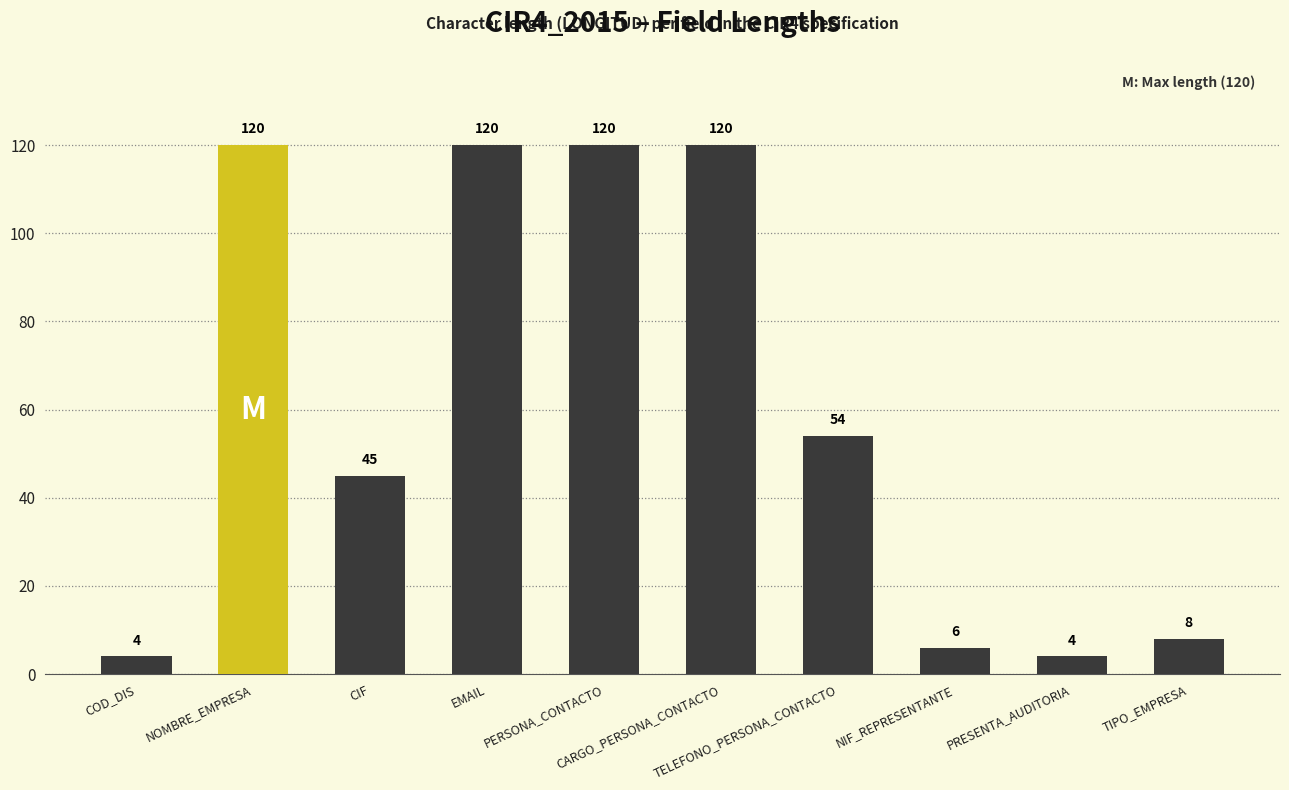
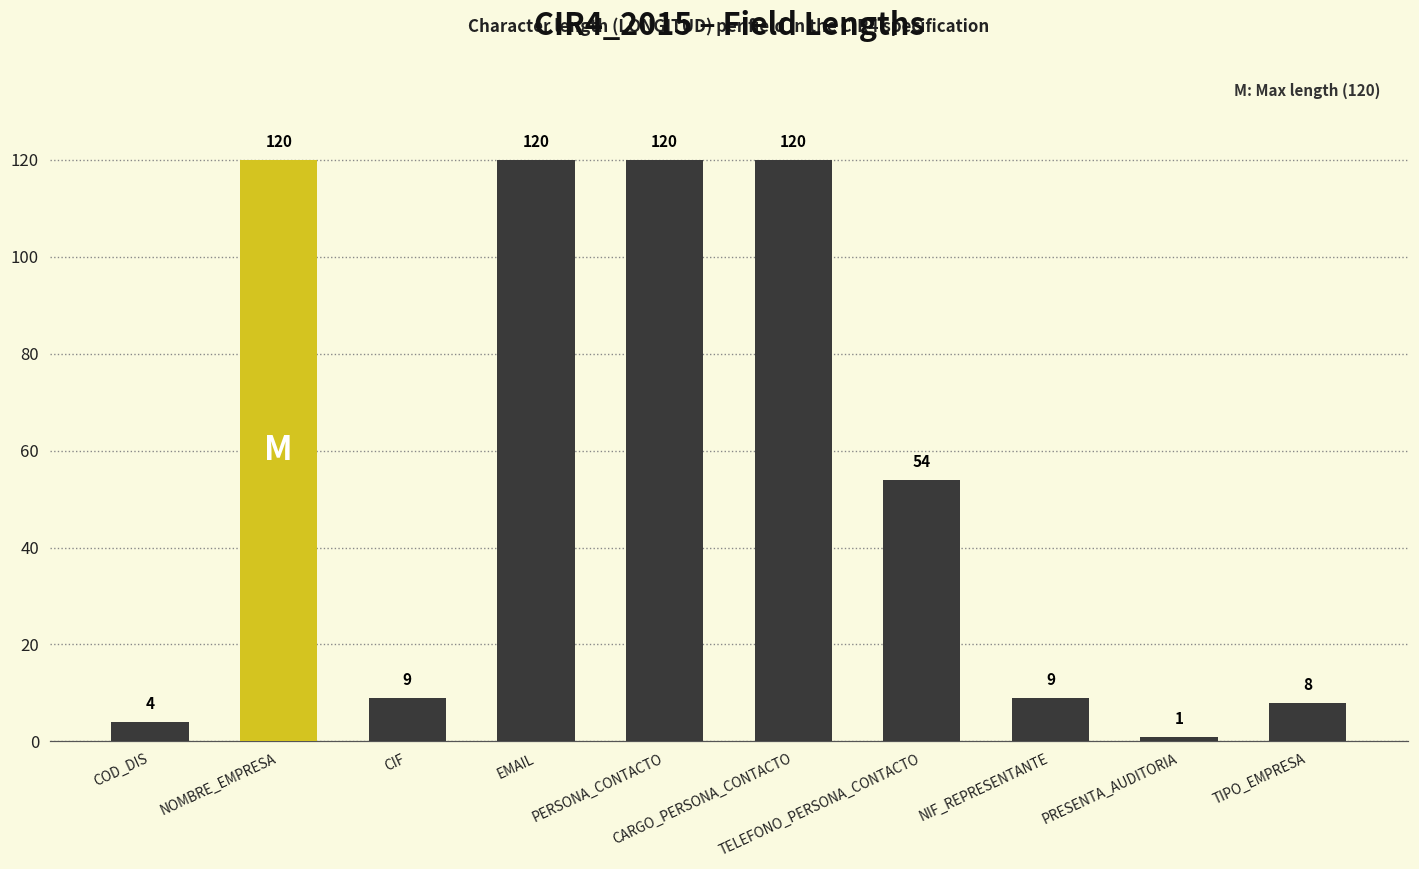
CIF: 45 -> 9
NIF_REPRESENTANTE: 6 -> 9
PRESENTA_AUDITORIA: 4 -> 1
